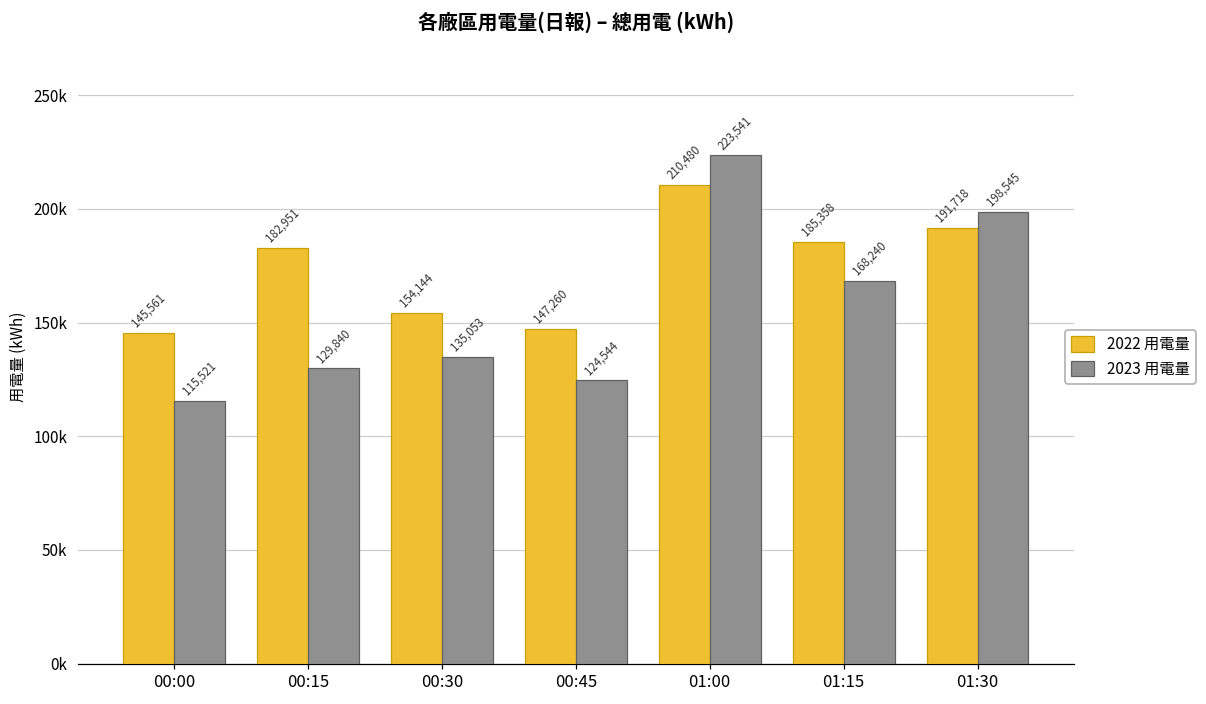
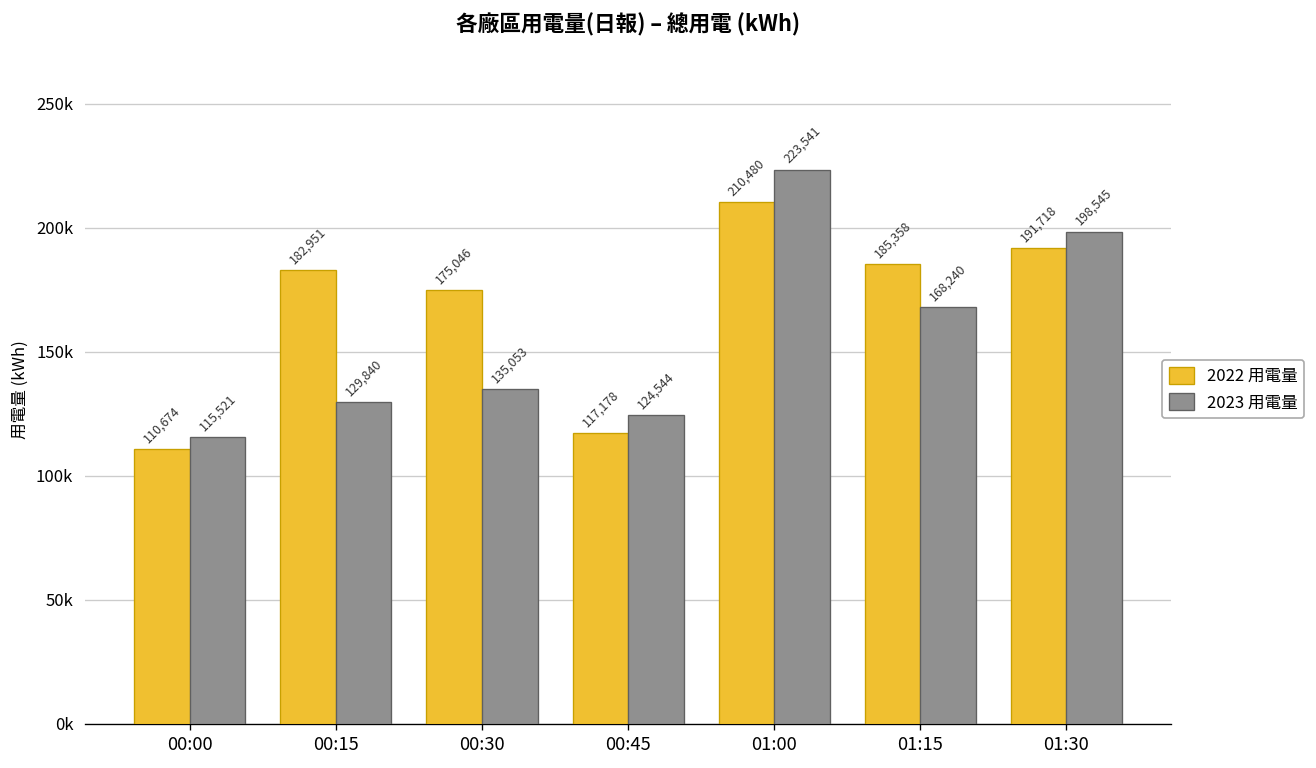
2022 用電量, 00:00: 145,561 -> 110,674
2022 用電量, 00:30: 154,144 -> 175,046
2022 用電量, 00:45: 147,260 -> 117,178
